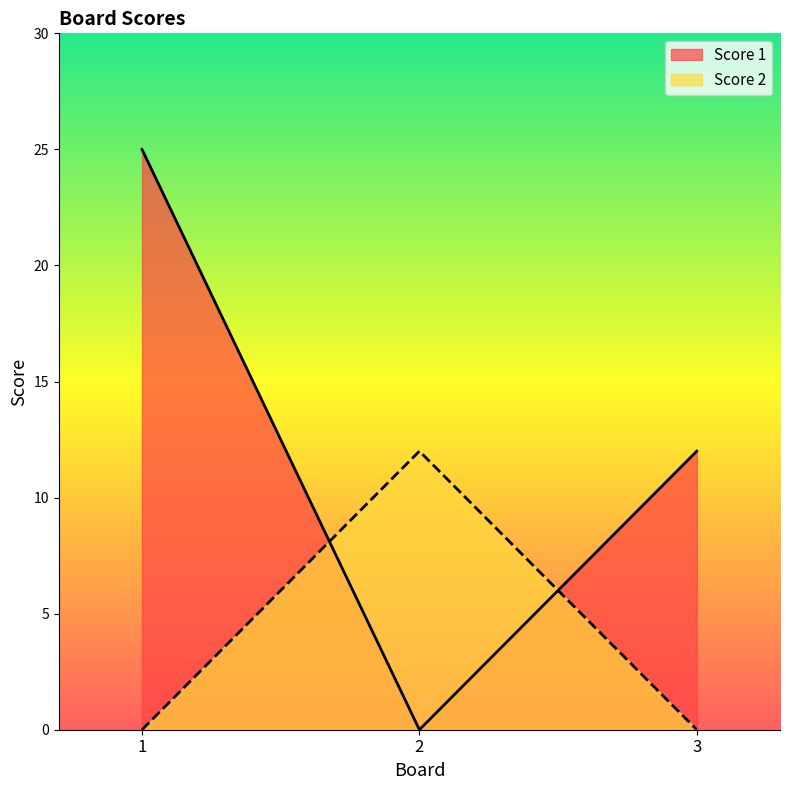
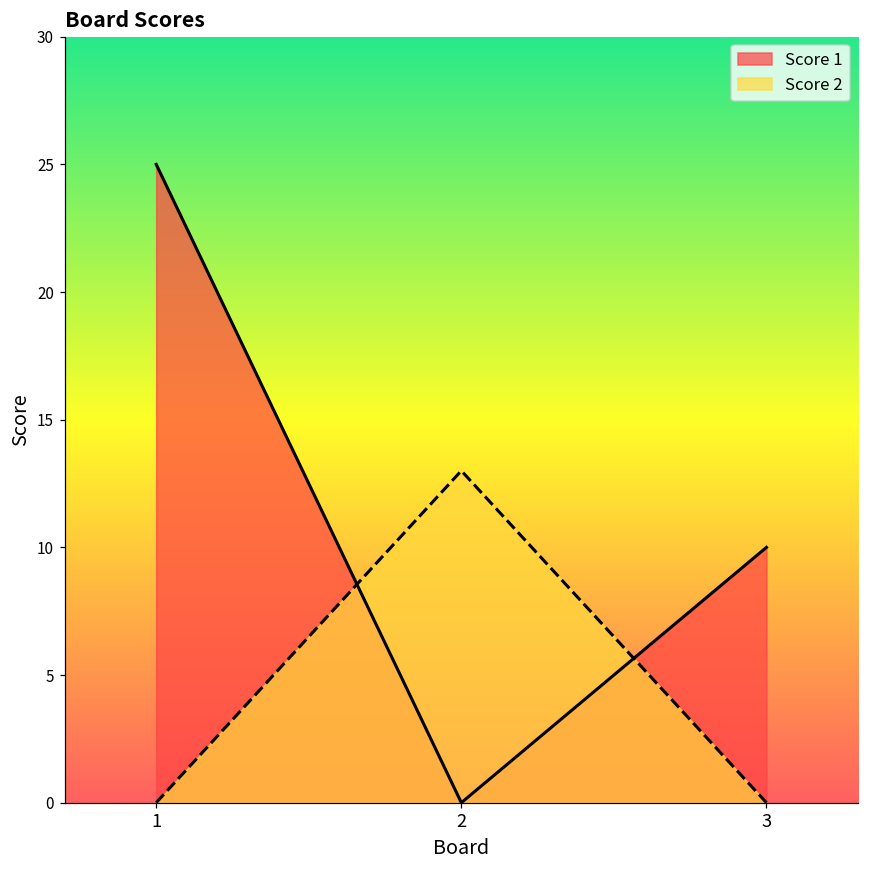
Score 2, 2: 12 -> 13
Score 1, 3: 12 -> 10
